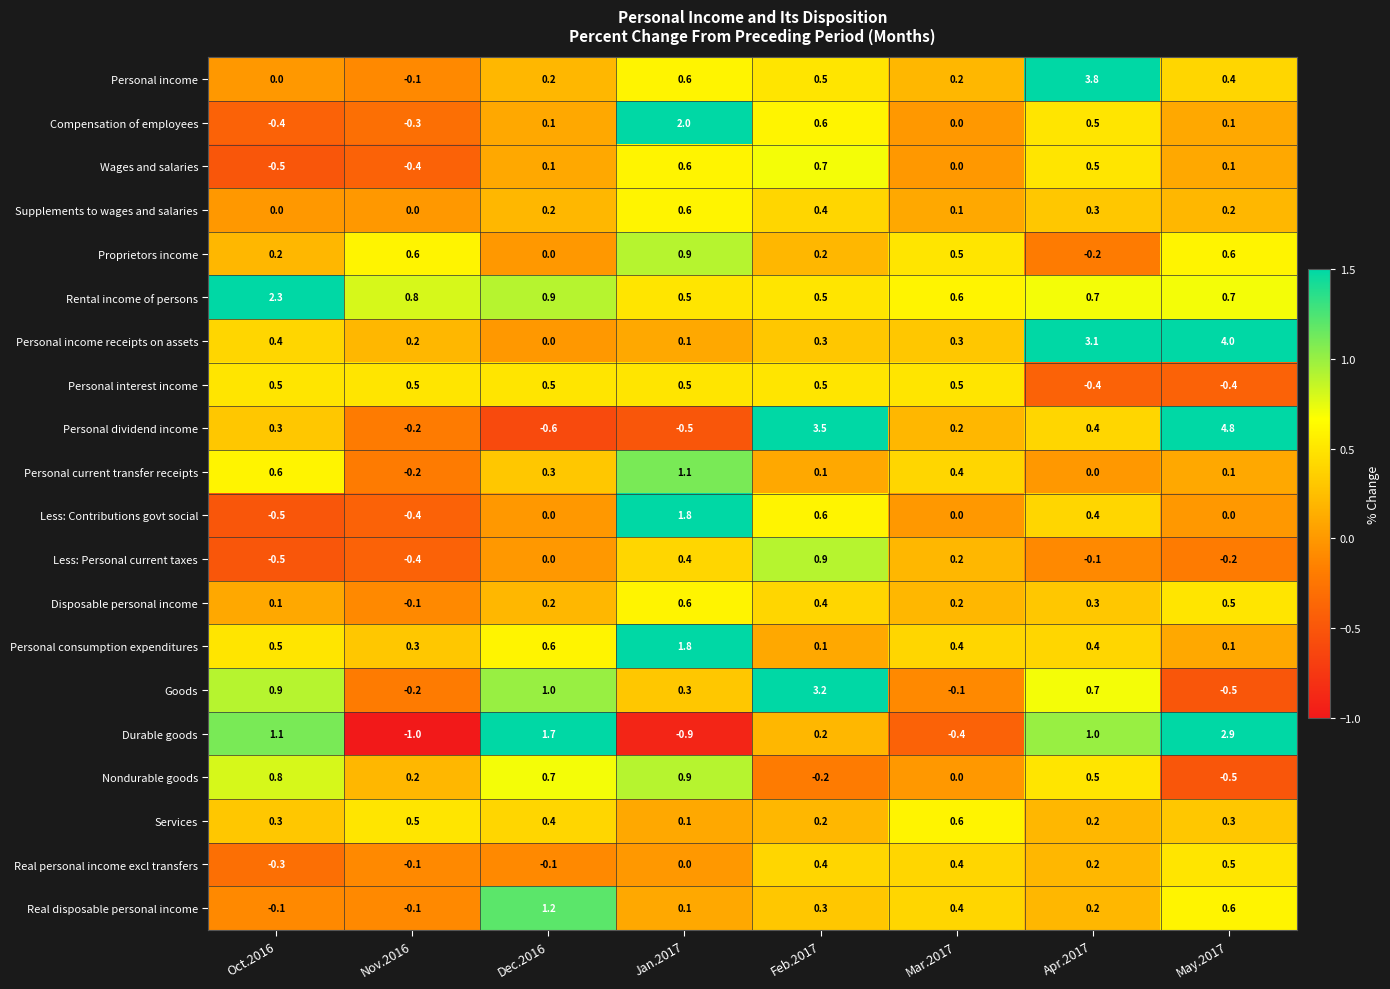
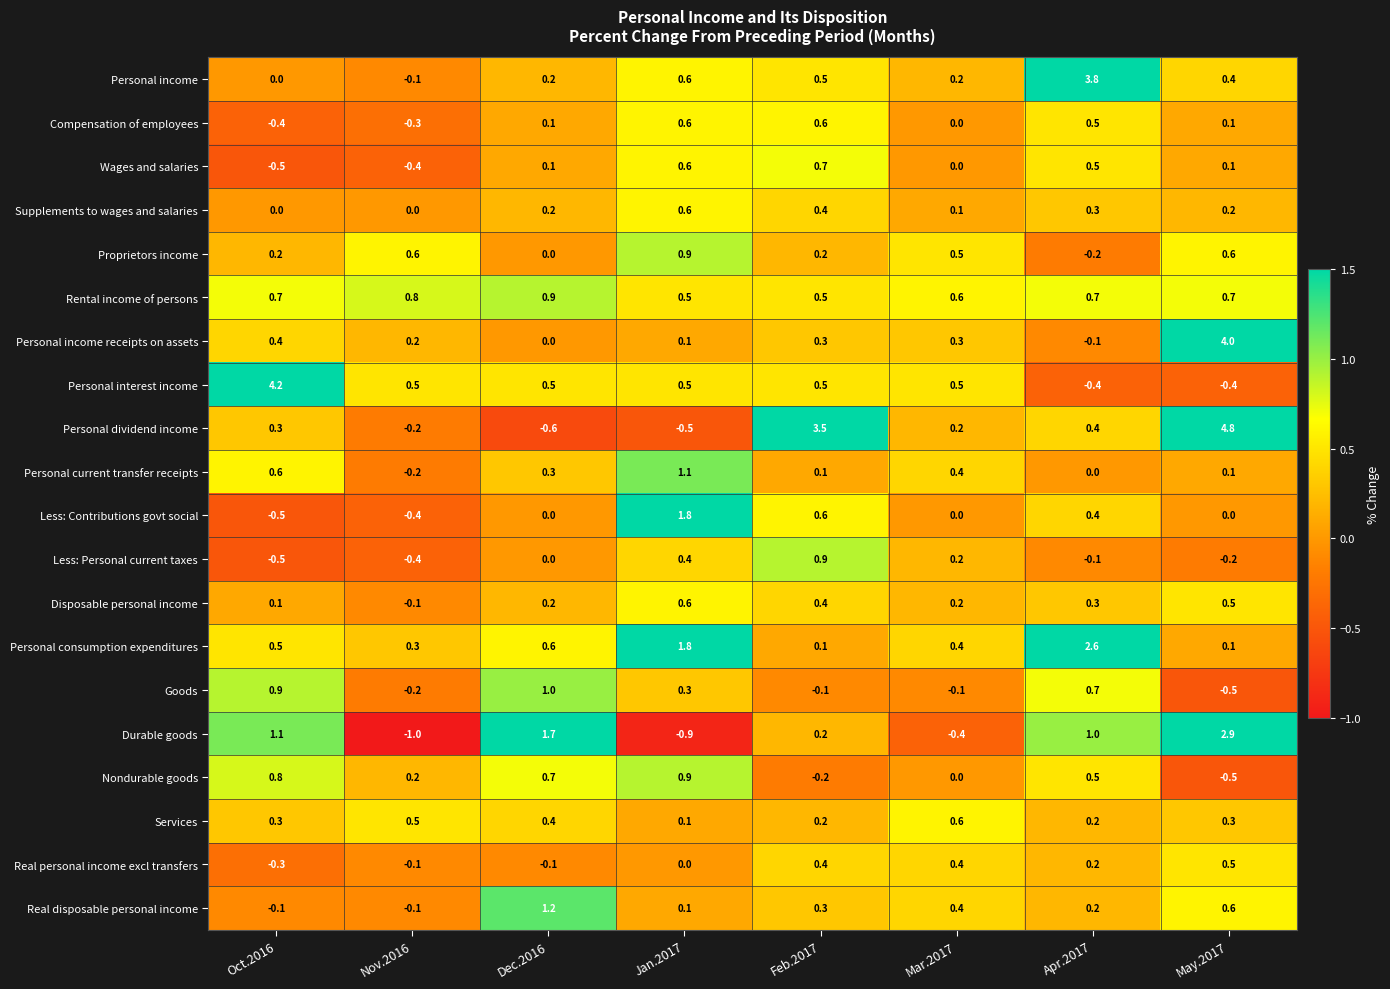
Compensation of employees, Jan.2017: 2.0 -> 0.6
Rental income of persons, Oct.2016: 2.3 -> 0.7
Personal income receipts on assets, Apr.2017: 3.1 -> -0.1
Personal interest income, Oct.2016: 0.5 -> 4.2
Personal consumption expenditures, Apr.2017: 0.4 -> 2.6
Goods, Feb.2017: 3.2 -> -0.1
